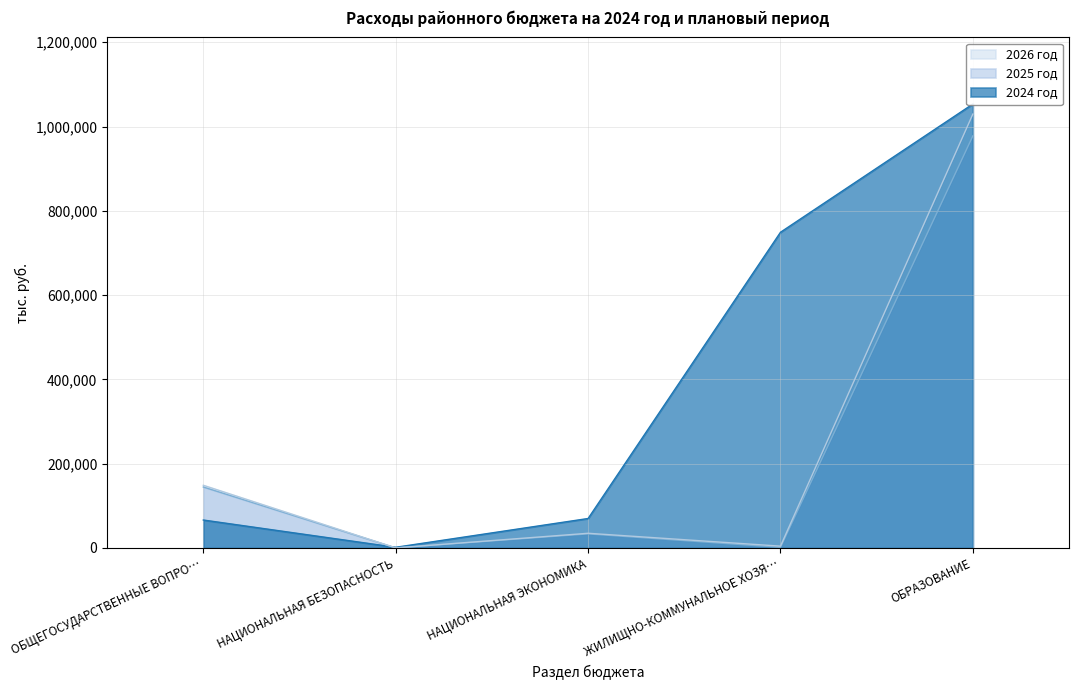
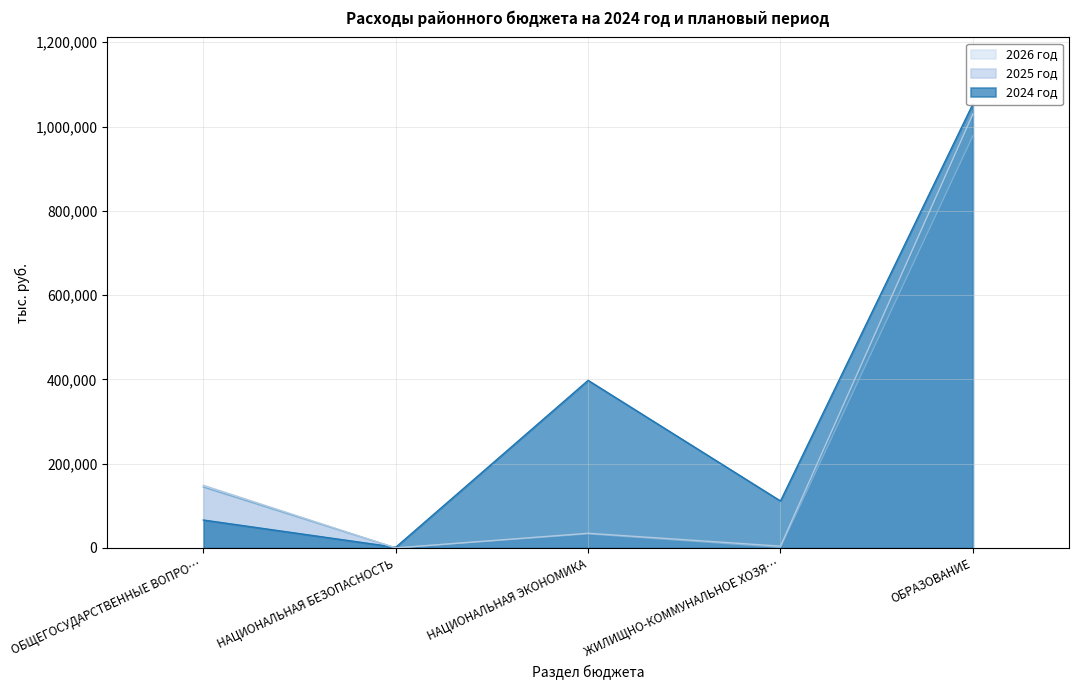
2024 год, НАЦИОНАЛЬНАЯ ЭКОНОМИКА: 70,000 -> 400,000
2024 год, ЖИЛИЩНО-КОММУНАЛЬНОЕ ХОЗЯ…: 750,000 -> 110,000
